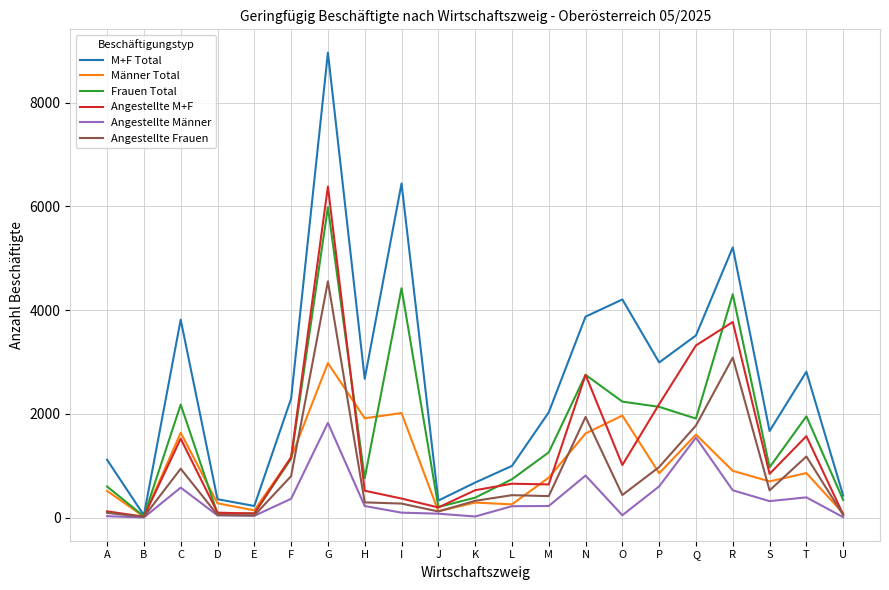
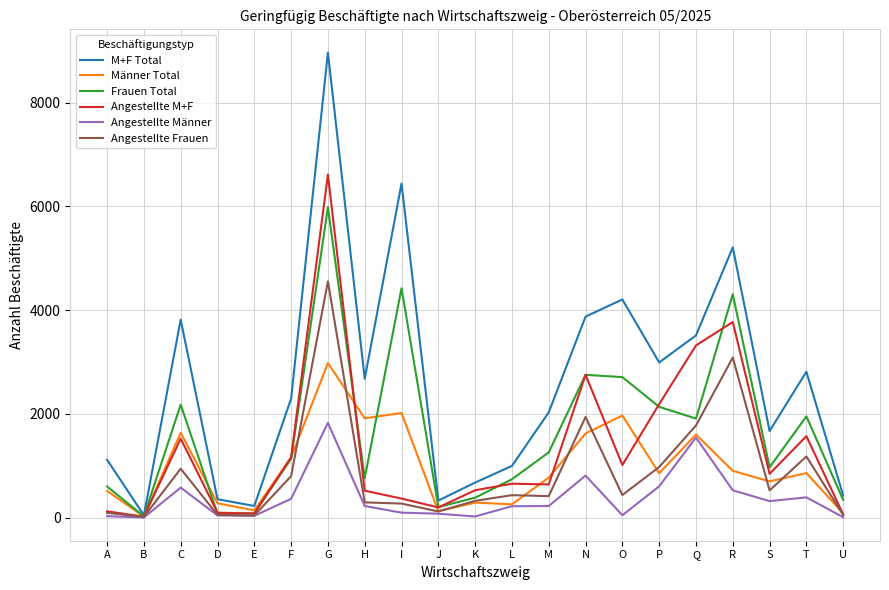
Angestellte M+F, G: 6400 -> 6600
Frauen Total, O: 2200 -> 2700
